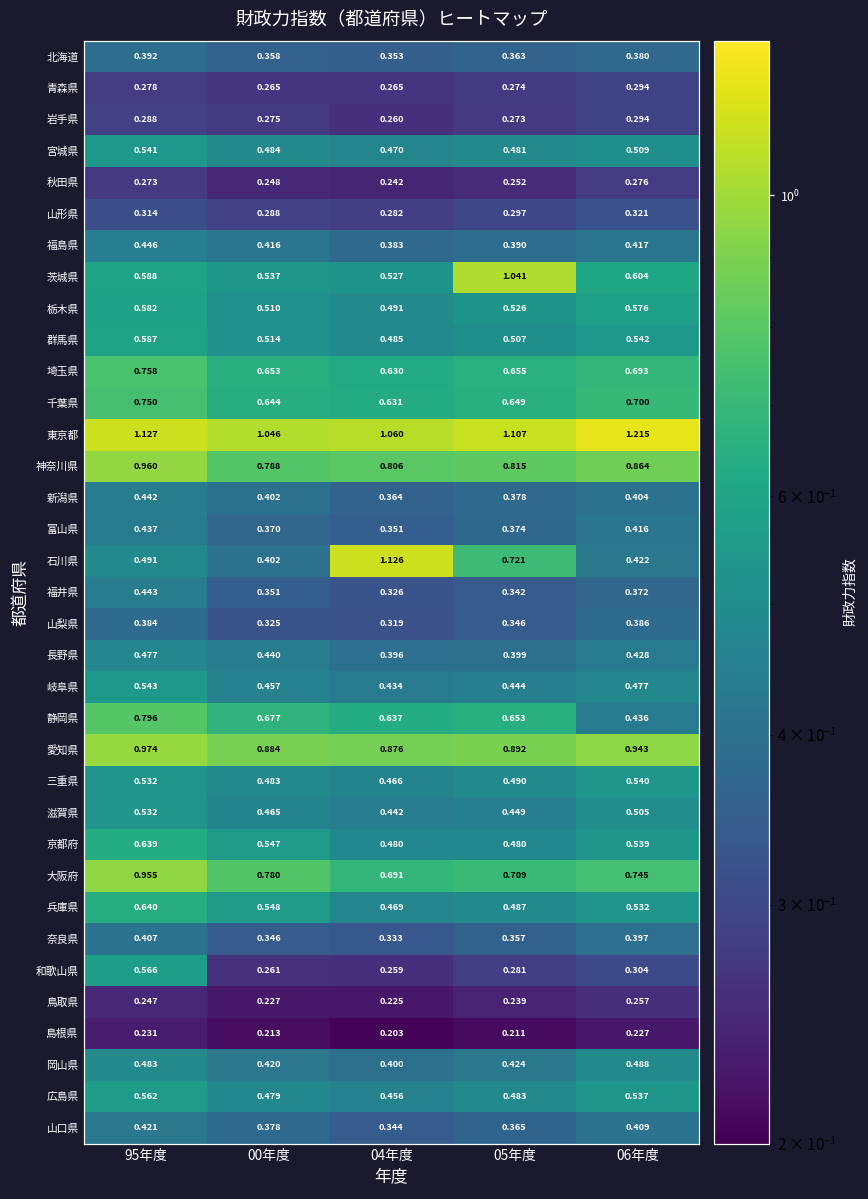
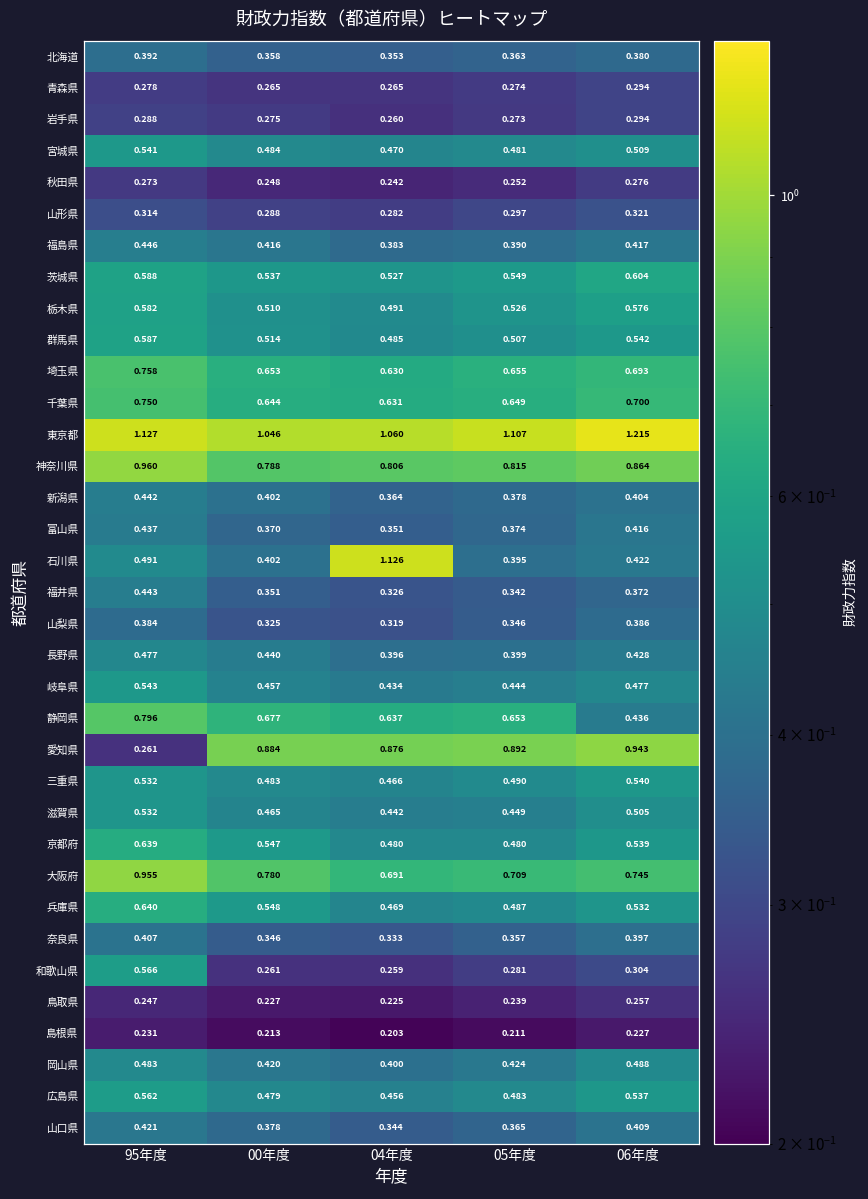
茨城県, 05年度: 1.041 -> 0.549
石川県, 05年度: 0.721 -> 0.395
愛知県, 95年度: 0.974 -> 0.261
